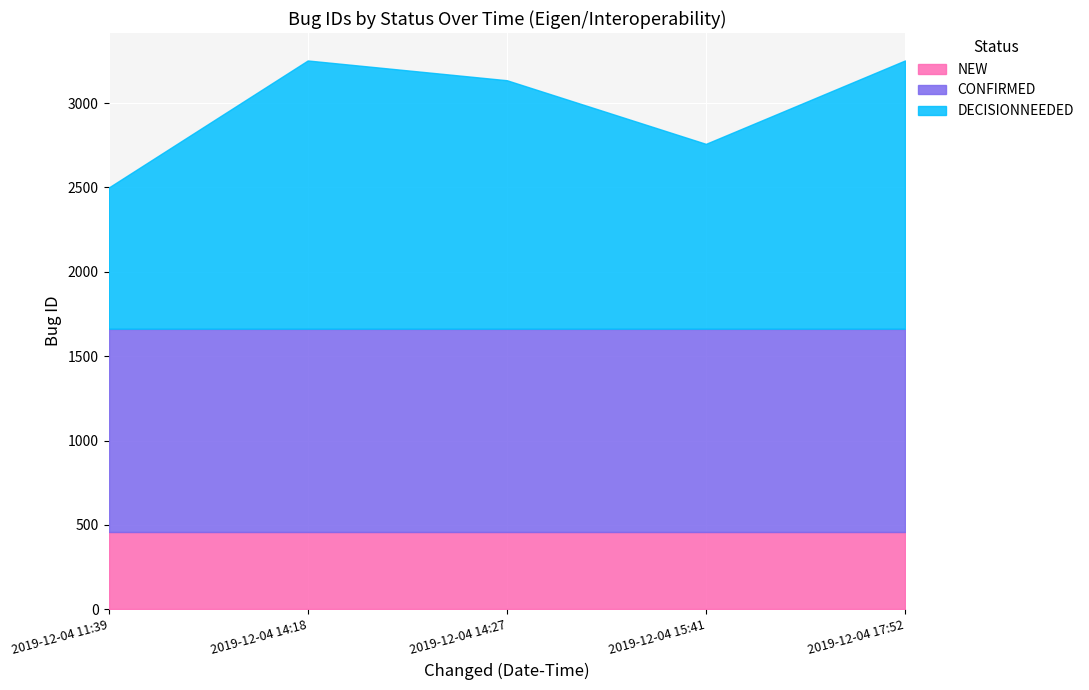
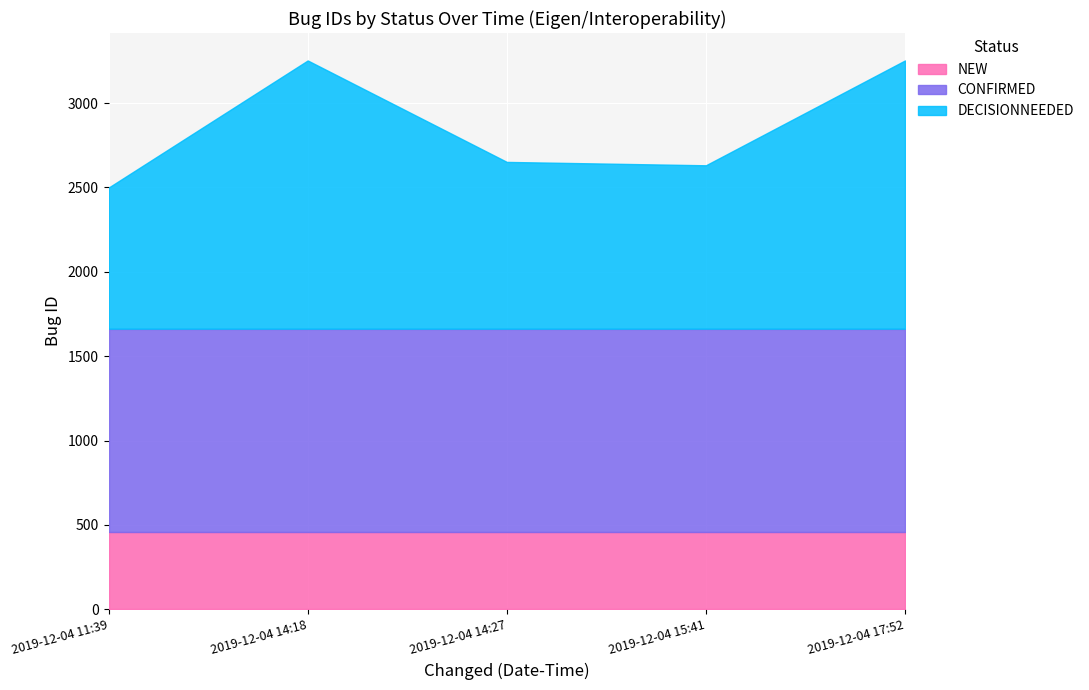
DECISIONNEEDED, 2019-12-04 14:27: 1470 -> 990
DECISIONNEEDED, 2019-12-04 15:41: 1100 -> 970
